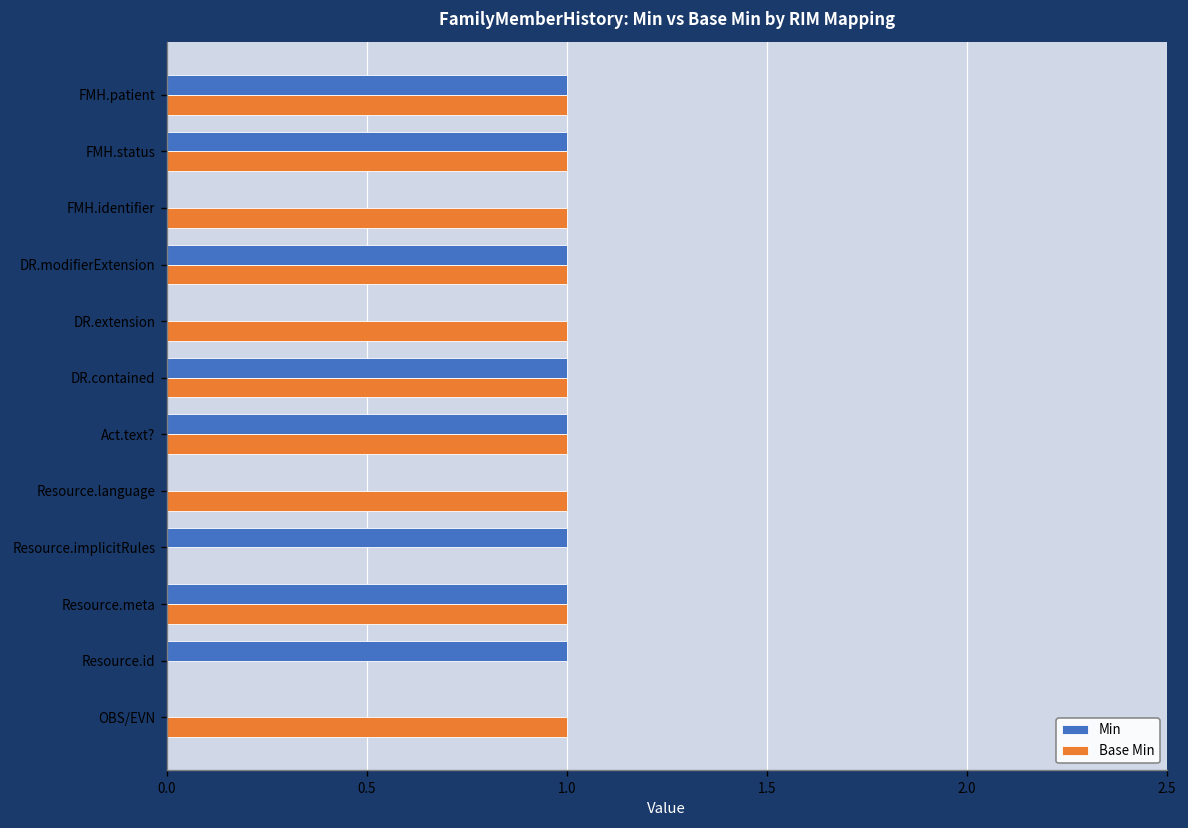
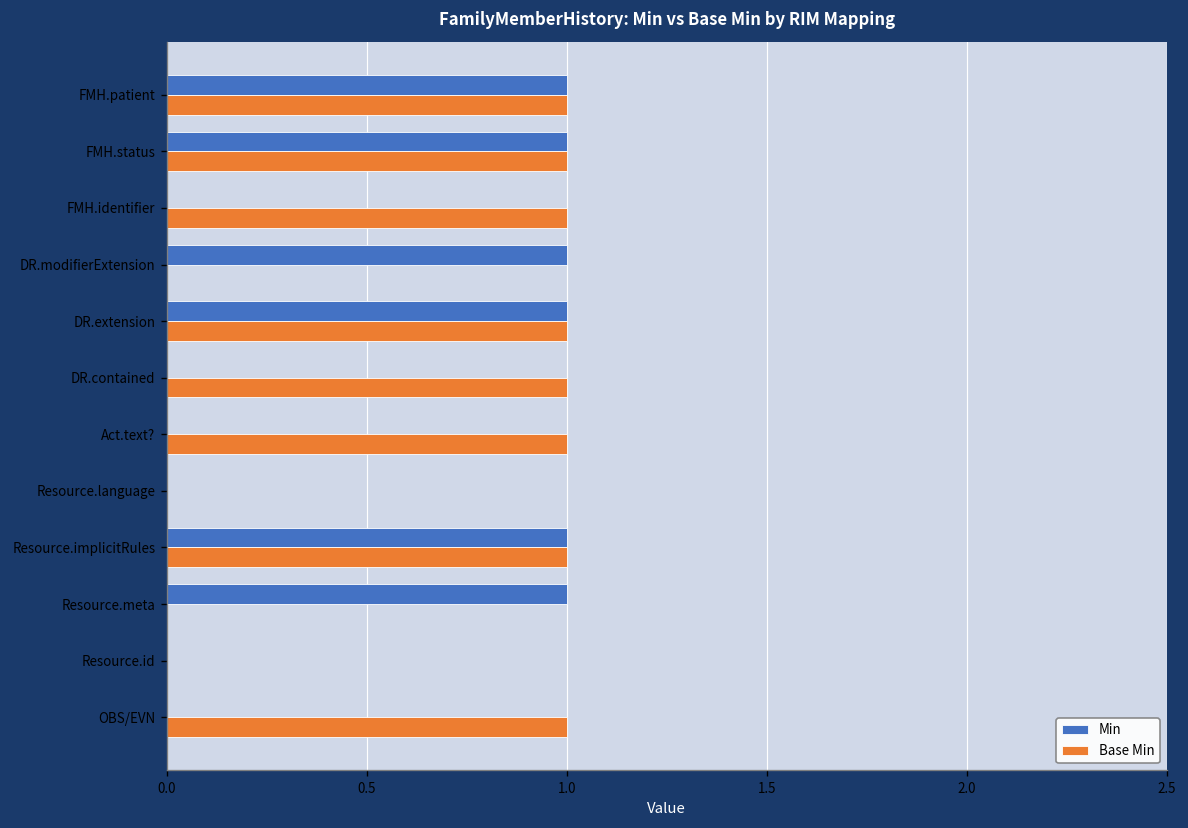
Base Min, DR.modifierExtension: 1 -> 0
Min, DR.extension: 0 -> 1
Min, DR.contained: 1 -> 0
Min, Act.text?: 1 -> 0
Base Min, Resource.language: 1 -> 0
Base Min, Resource.implicitRules: 0 -> 1
Base Min, Resource.meta: 1 -> 0
Min, Resource.id: 1 -> 0
